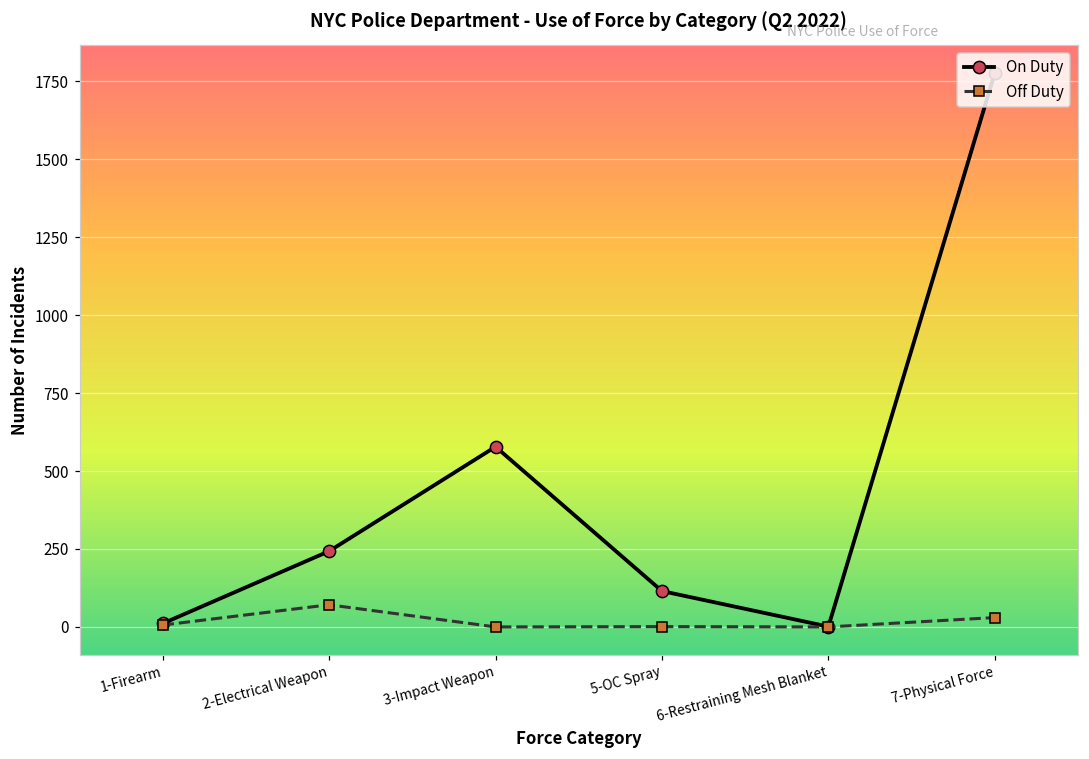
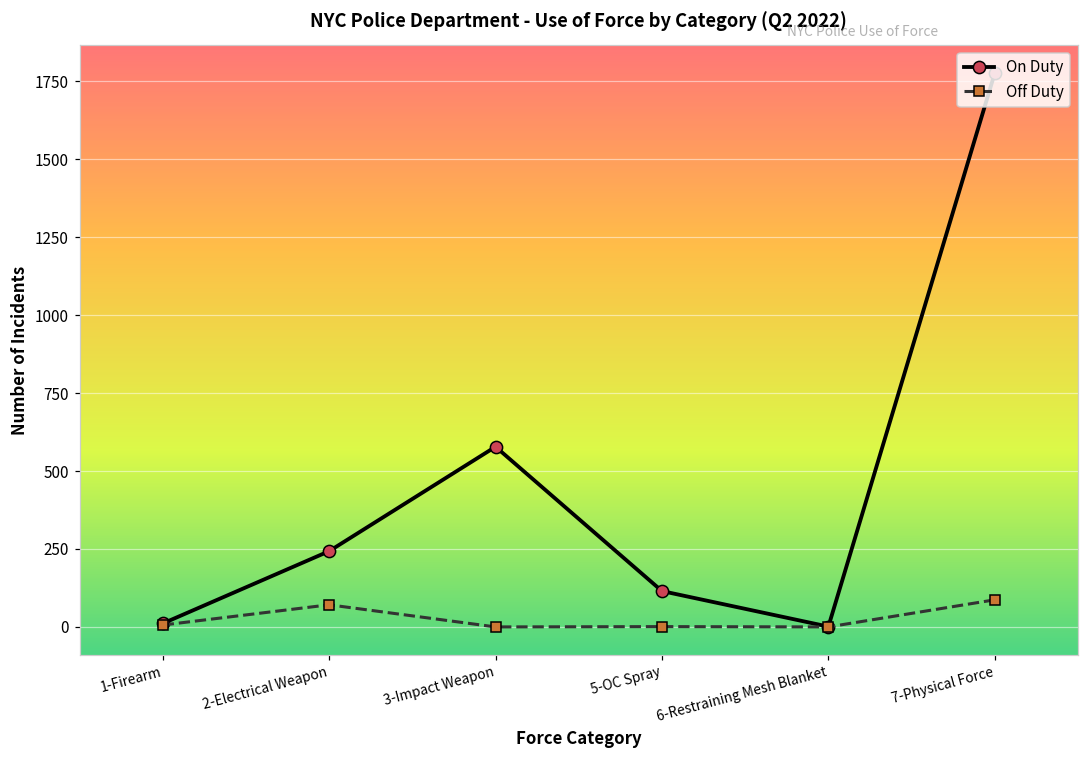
Off Duty, 7-Physical Force: 30 -> 90
